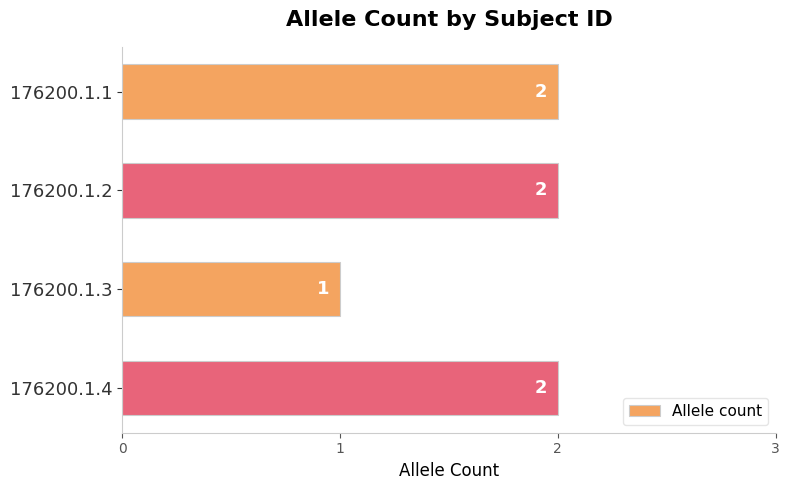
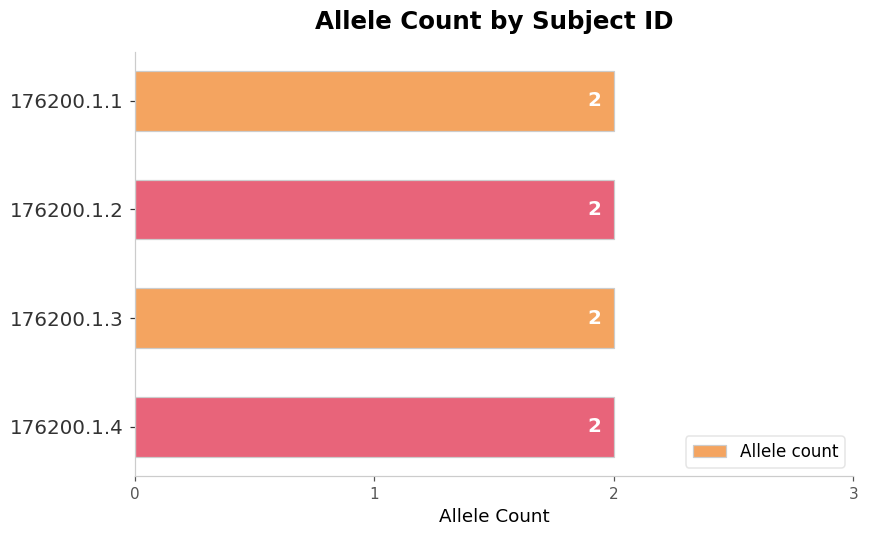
176200.1.3: 1 -> 2
